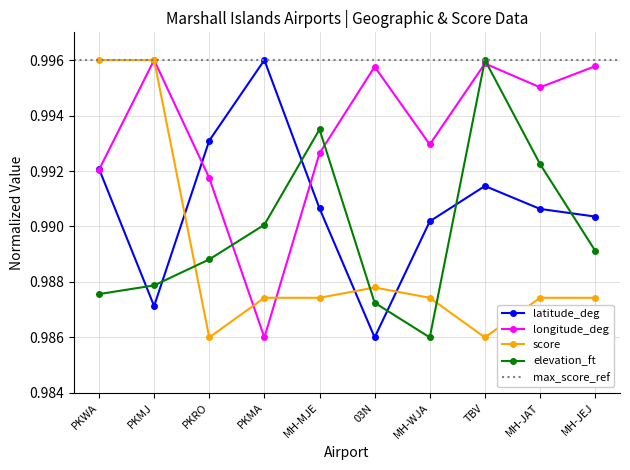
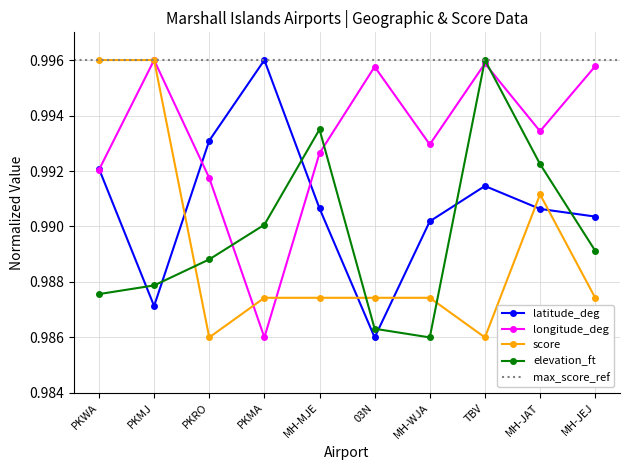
score, 03N: 0.9878 -> 0.9874
elevation_ft, 03N: 0.9873 -> 0.9863
longitude_deg, MH-JAT: 0.9950 -> 0.9934
score, MH-JAT: 0.9874 -> 0.9912
